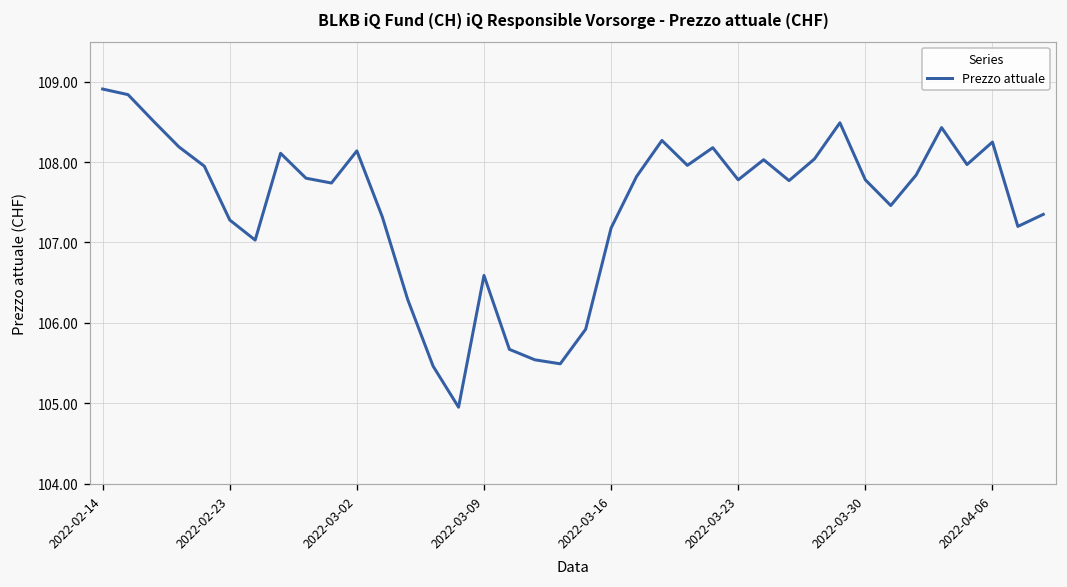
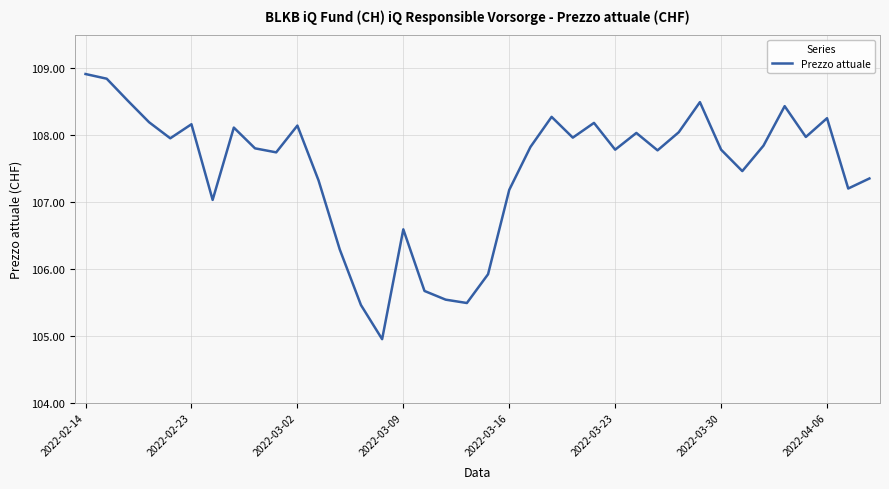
2022-02-23: 107.3 -> 108.2
